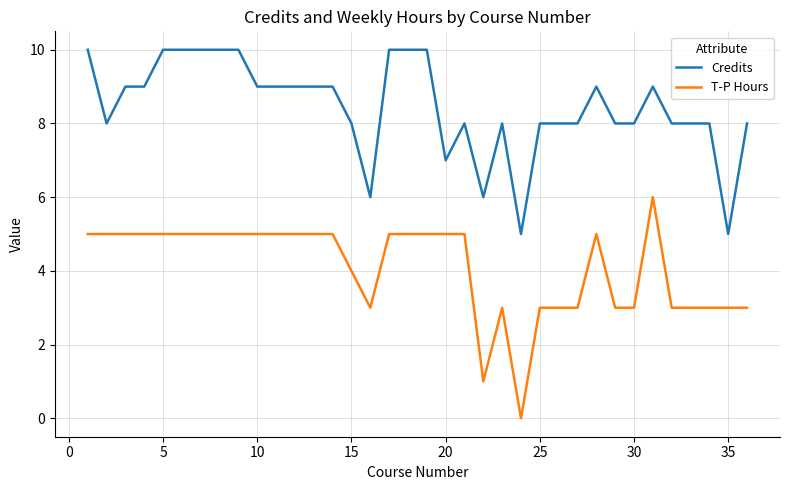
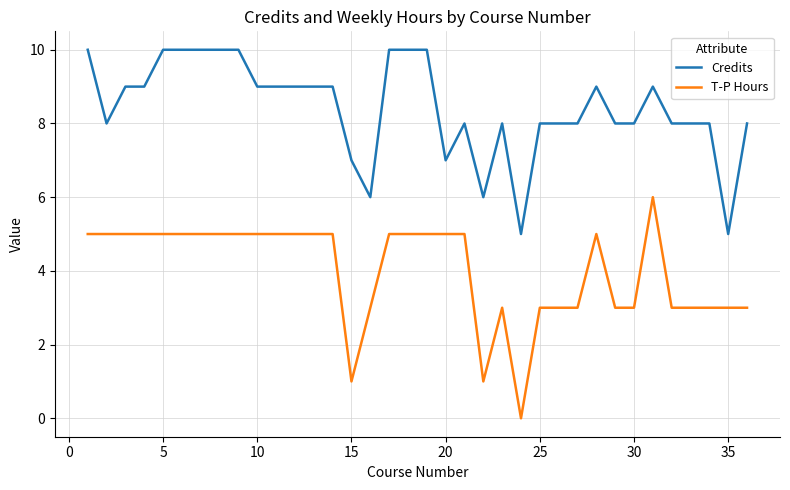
Credits, 15: 8 -> 7
T-P Hours, 15: 4 -> 1
